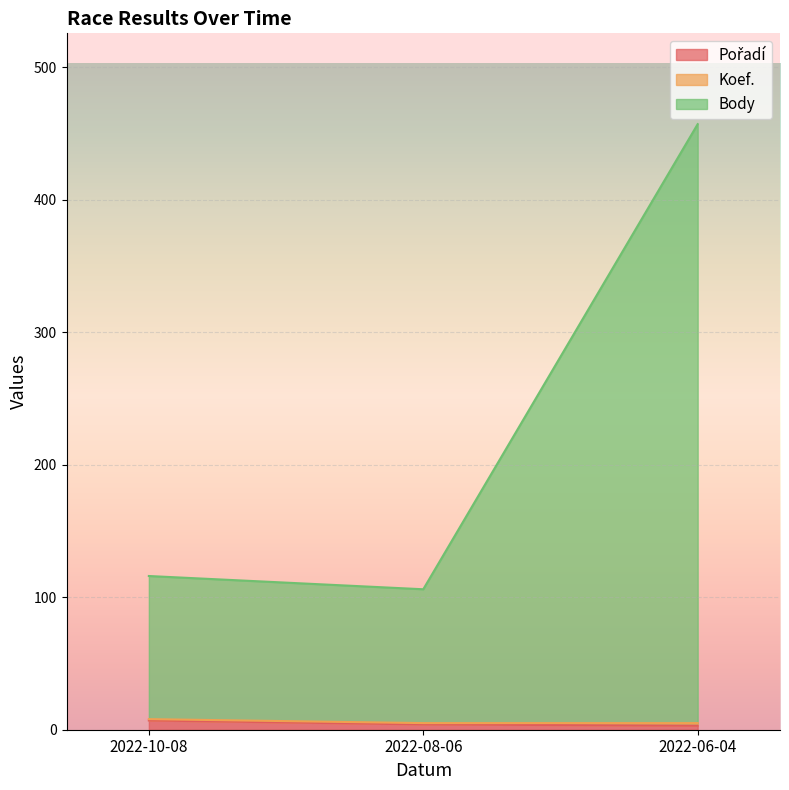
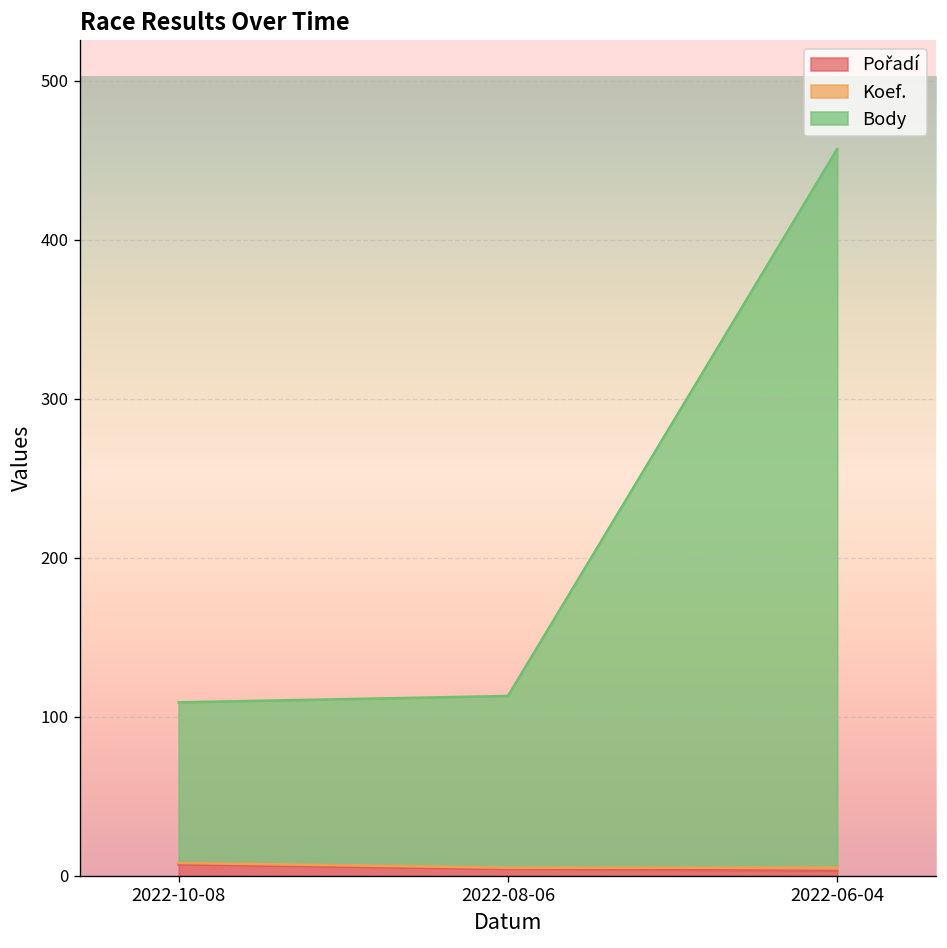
Body, 2022-10-08: 108 -> 101
Body, 2022-08-06: 101 -> 108
